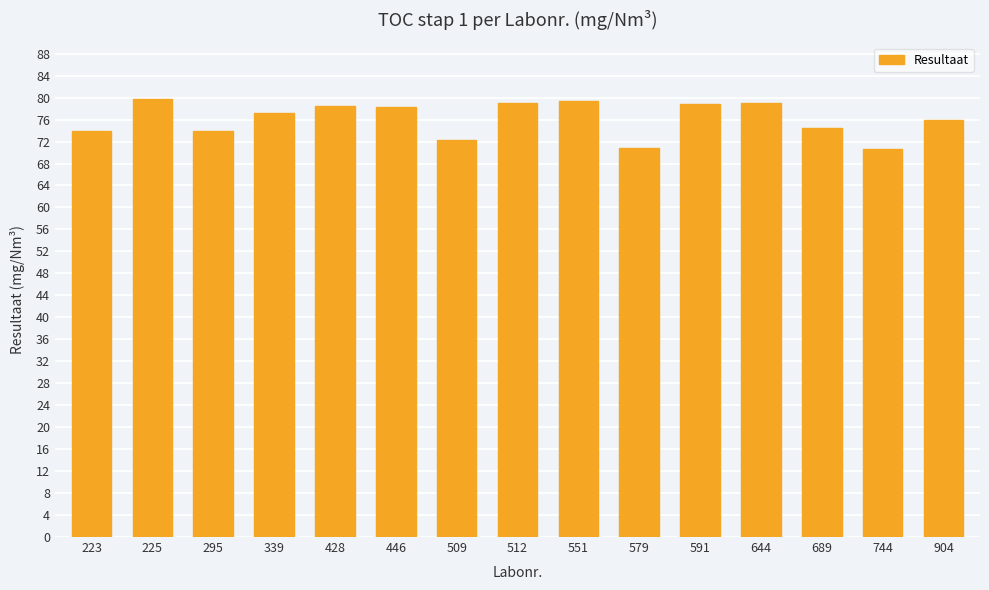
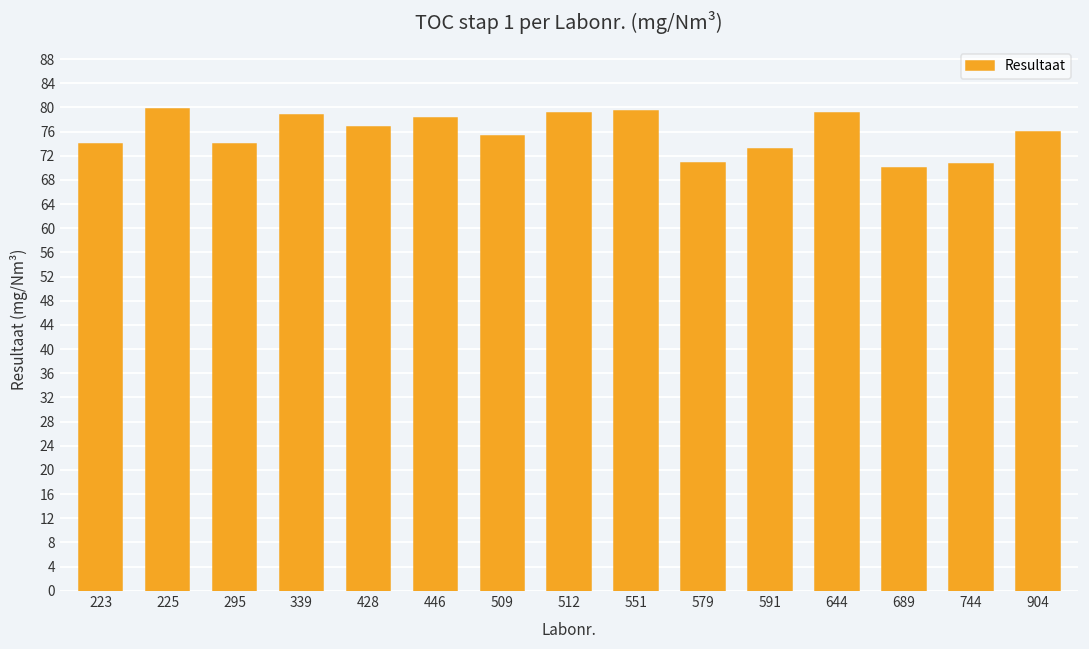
339: 77 -> 79
428: 78 -> 77
509: 72 -> 75
591: 79 -> 73
689: 75 -> 70
